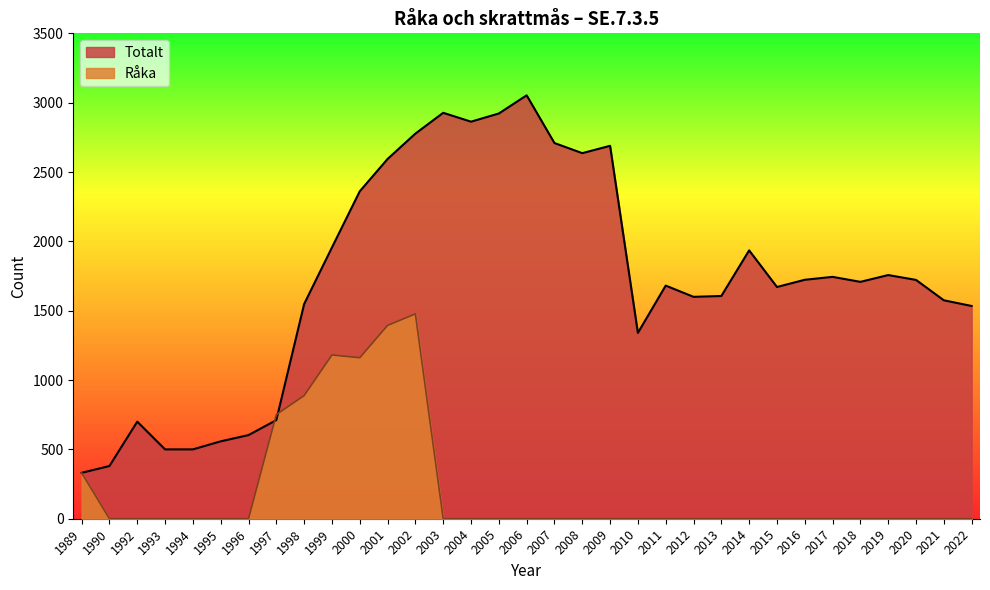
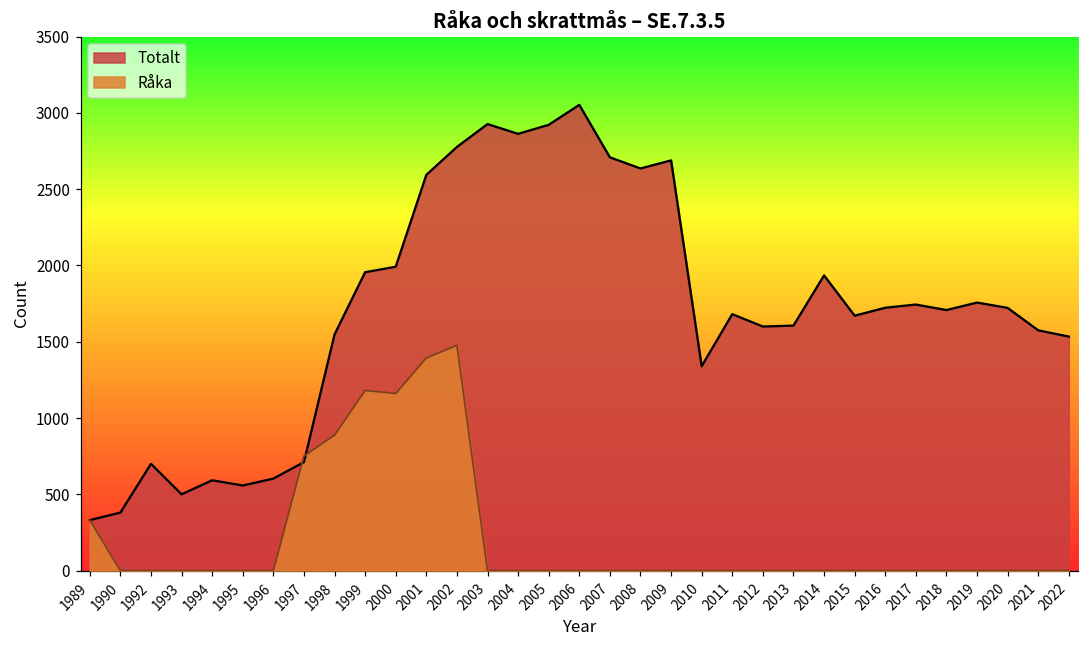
Totalt, 1994: 500 -> 590
Totalt, 2000: 2360 -> 1990
